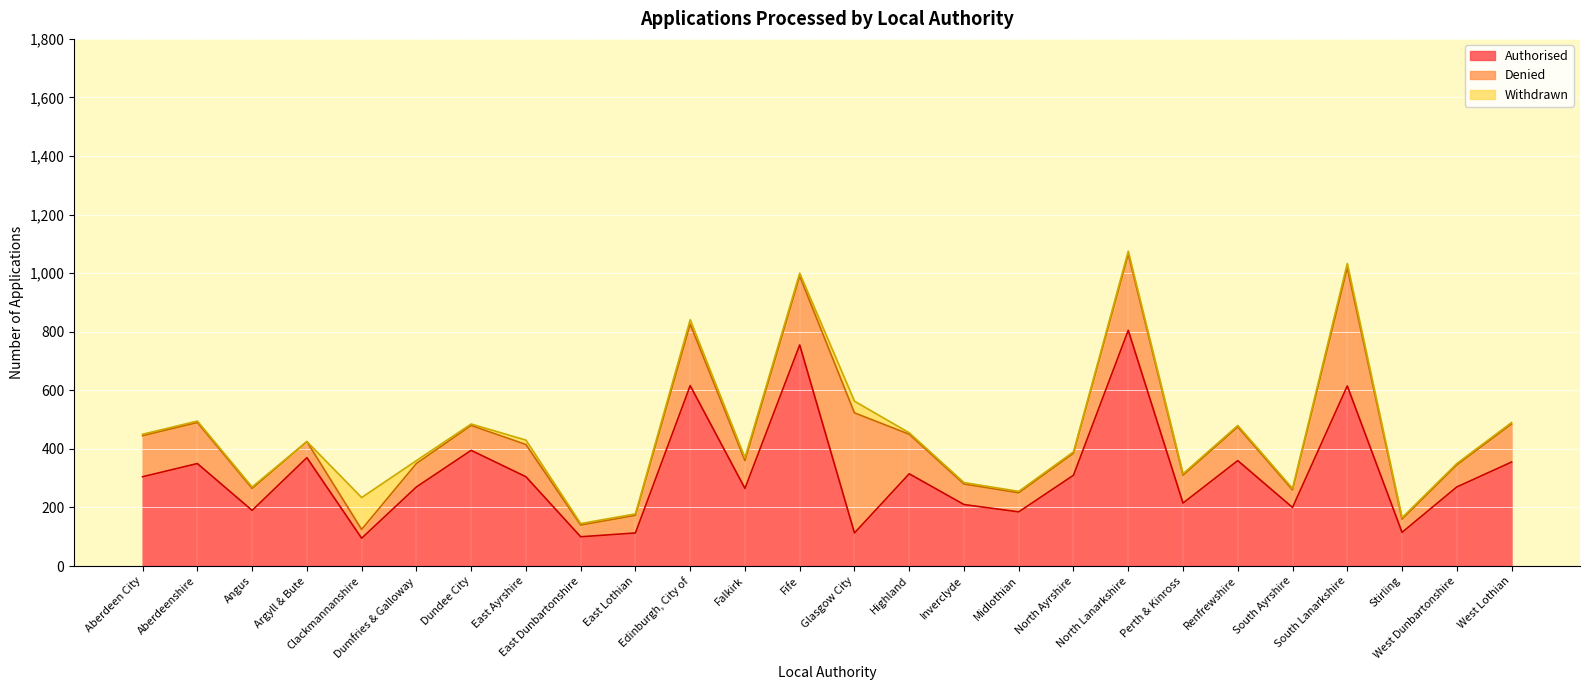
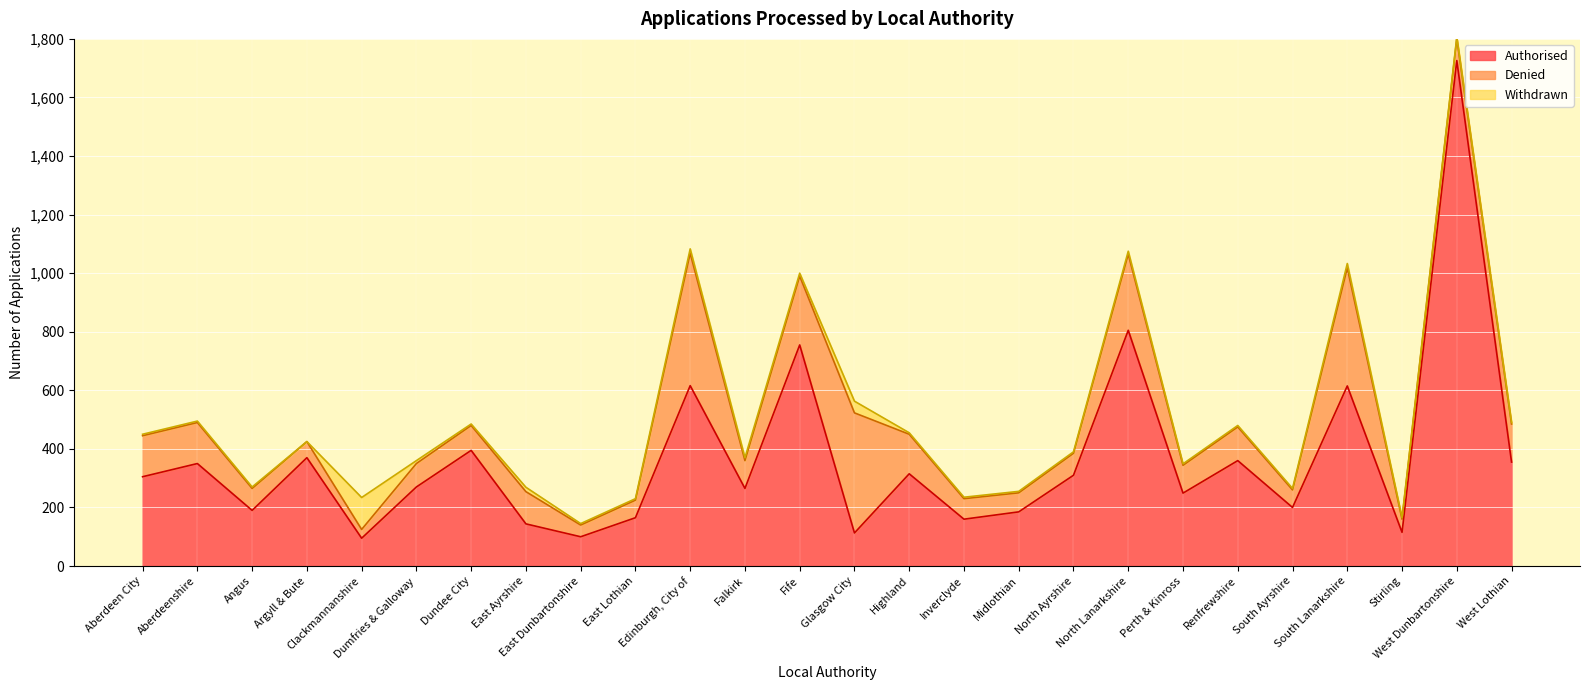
Authorised, East Ayrshire: 310 -> 140
Authorised, East Lothian: 110 -> 170
Denied, Edinburgh, City of: 210 -> 450
Authorised, Inverclyde: 210 -> 160
Authorised, Perth & Kinross: 220 -> 250
Authorised, West Dunbartonshire: 270 -> 1,730
